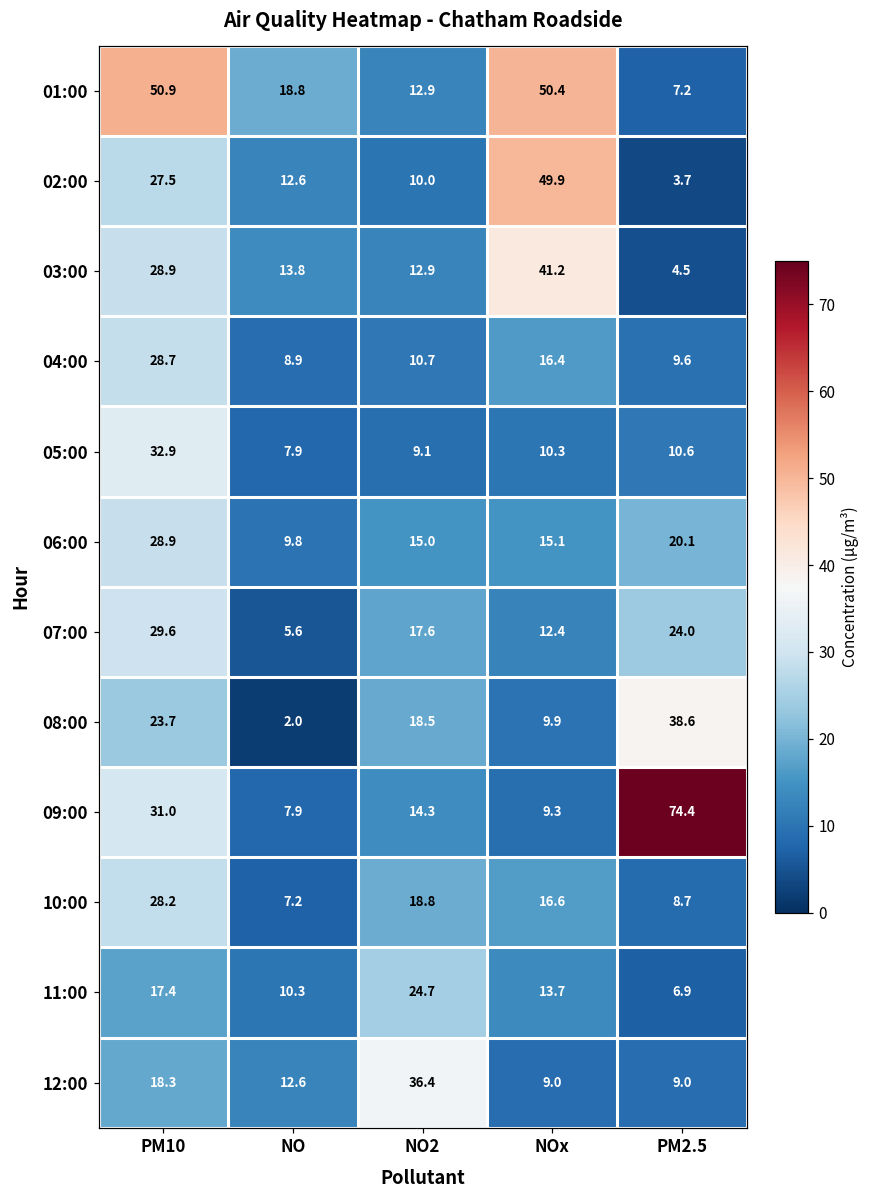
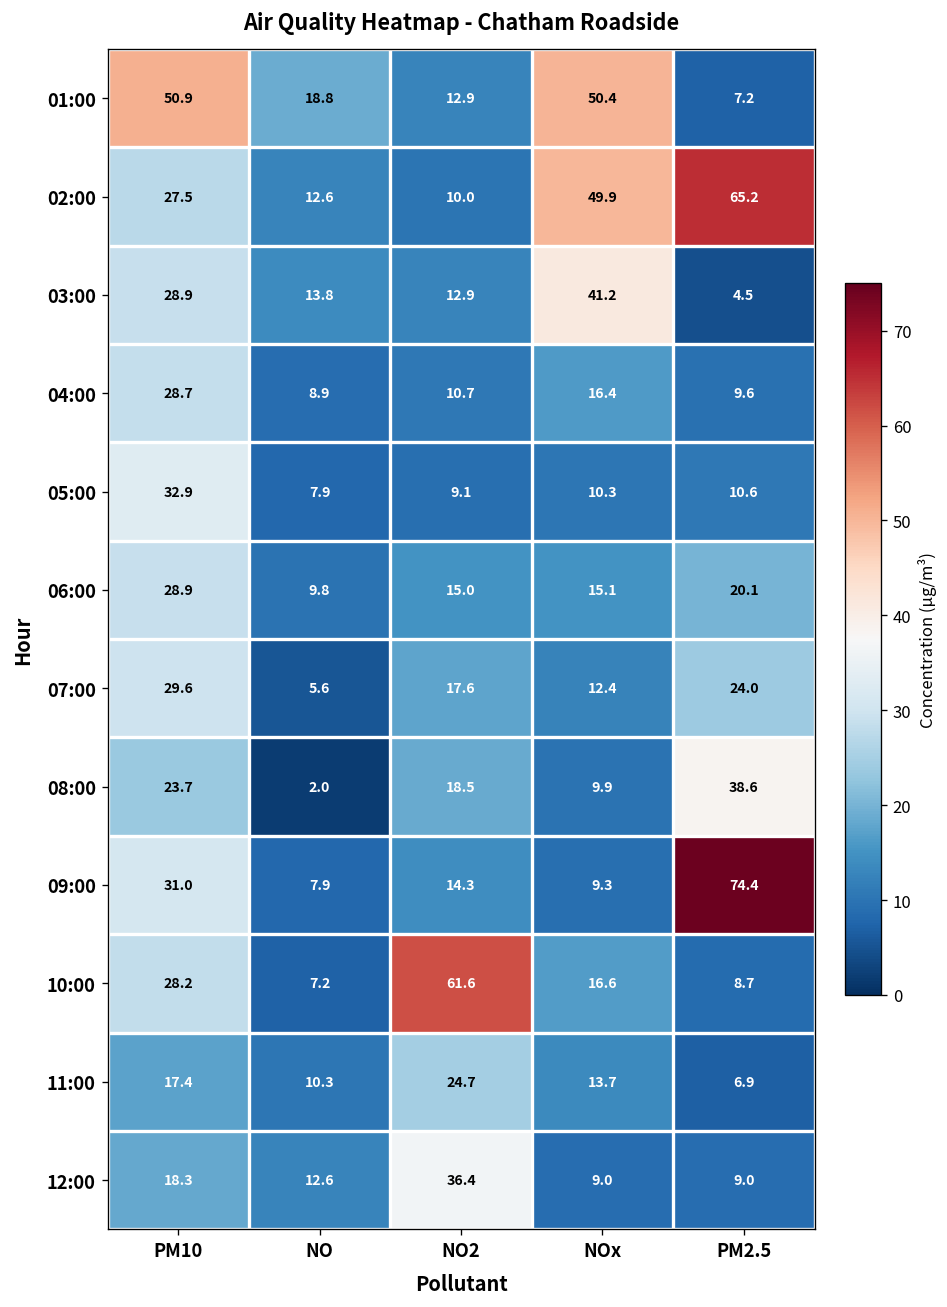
02:00, PM2.5: 3.7 -> 65.2
10:00, NO2: 18.8 -> 61.6
